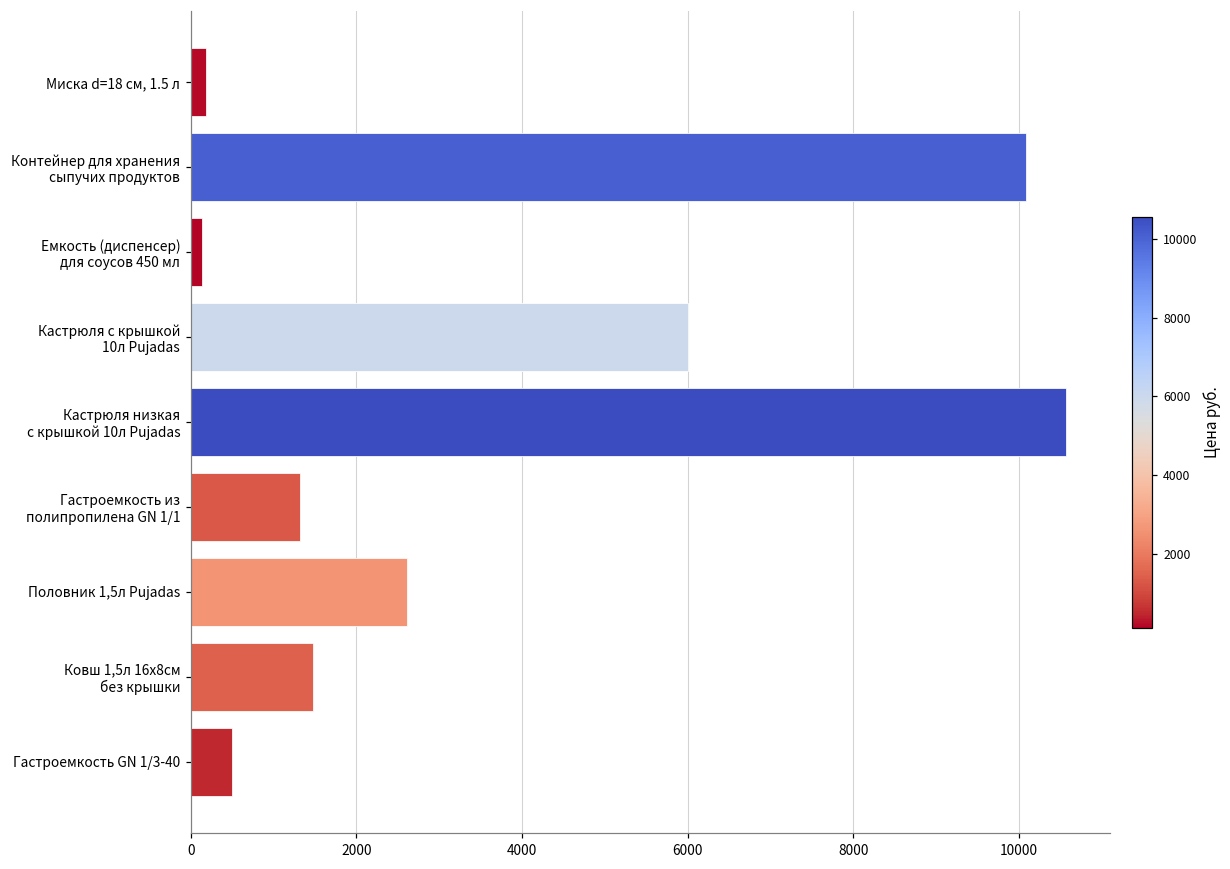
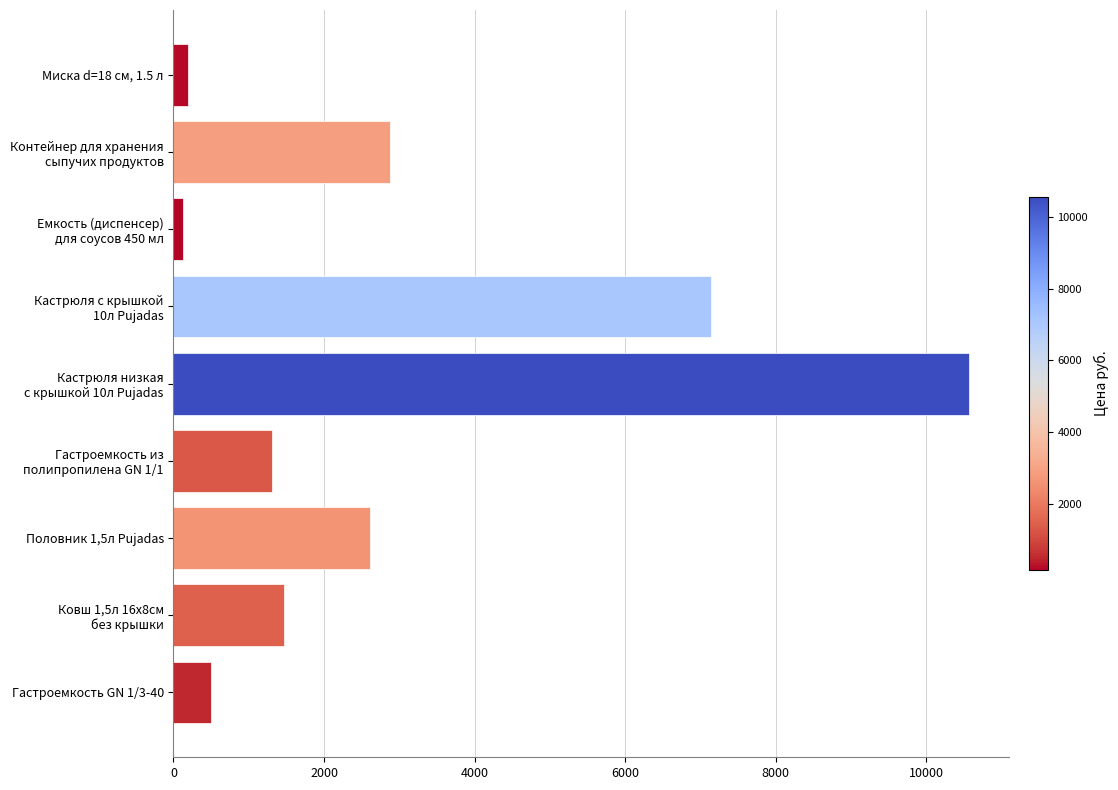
Контейнер для хранения сыпучих продуктов: 10100 -> 2900
Кастрюля с крышкой 10л Pujadas: 6000 -> 7100
